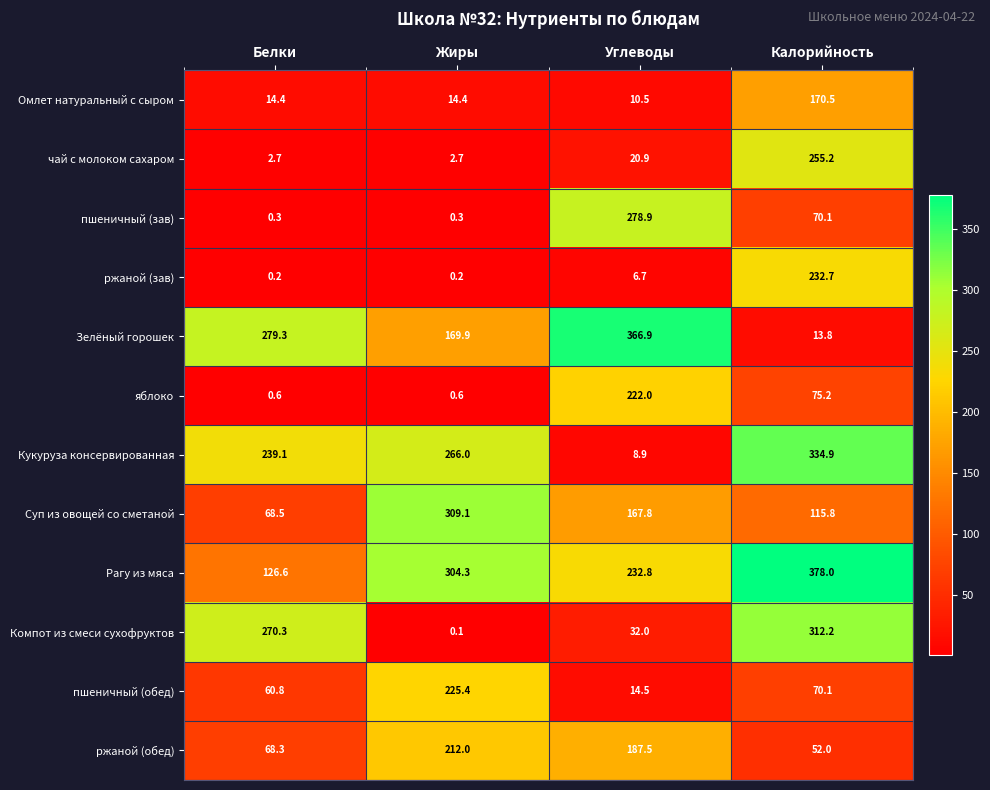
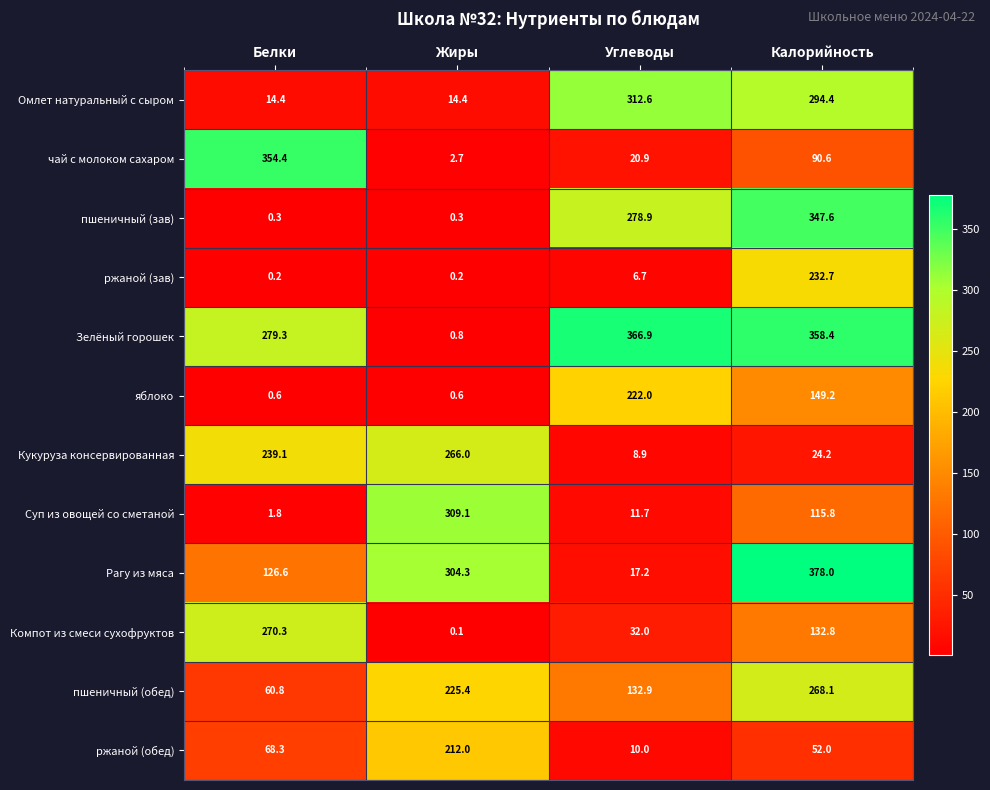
Омлет натуральный с сыром, Углеводы: 10.5 -> 312.6
Омлет натуральный с сыром, Калорийность: 170.5 -> 294.4
чай с молоком сахаром, Белки: 2.7 -> 354.4
чай с молоком сахаром, Калорийность: 255.2 -> 90.6
пшеничный (зав), Калорийность: 70.1 -> 347.6
Зелёный горошек, Жиры: 169.9 -> 0.8
Зелёный горошек, Калорийность: 13.8 -> 358.4
яблоко, Калорийность: 75.2 -> 149.2
Кукуруза консервированная, Калорийность: 334.9 -> 24.2
Суп из овощей со сметаной, Белки: 68.5 -> 1.8
Суп из овощей со сметаной, Углеводы: 167.8 -> 11.7
Рагу из мяса, Углеводы: 232.8 -> 17.2
Компот из смеси сухофруктов, Калорийность: 312.2 -> 132.8
пшеничный (обед), Углеводы: 14.5 -> 132.9
пшеничный (обед), Калорийность: 70.1 -> 268.1
ржаной (обед), Углеводы: 187.5 -> 10.0
